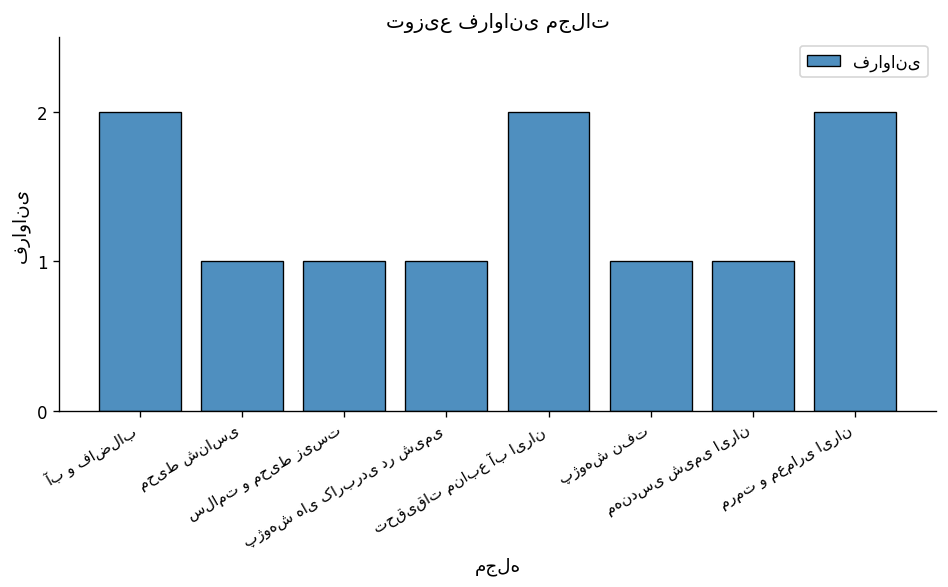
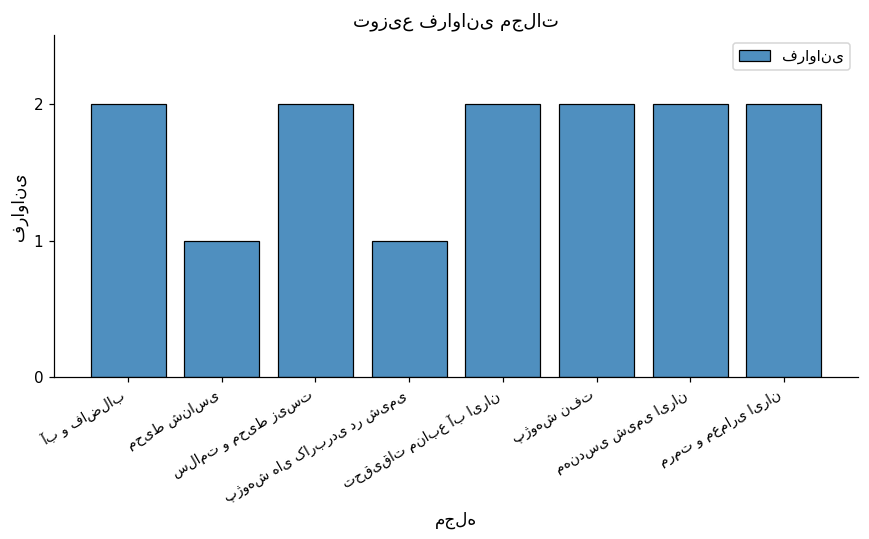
سلامت و محیط زیست: 1 -> 2
پژوهش نفت: 1 -> 2
مهندسی شیمی ایران: 1 -> 2
